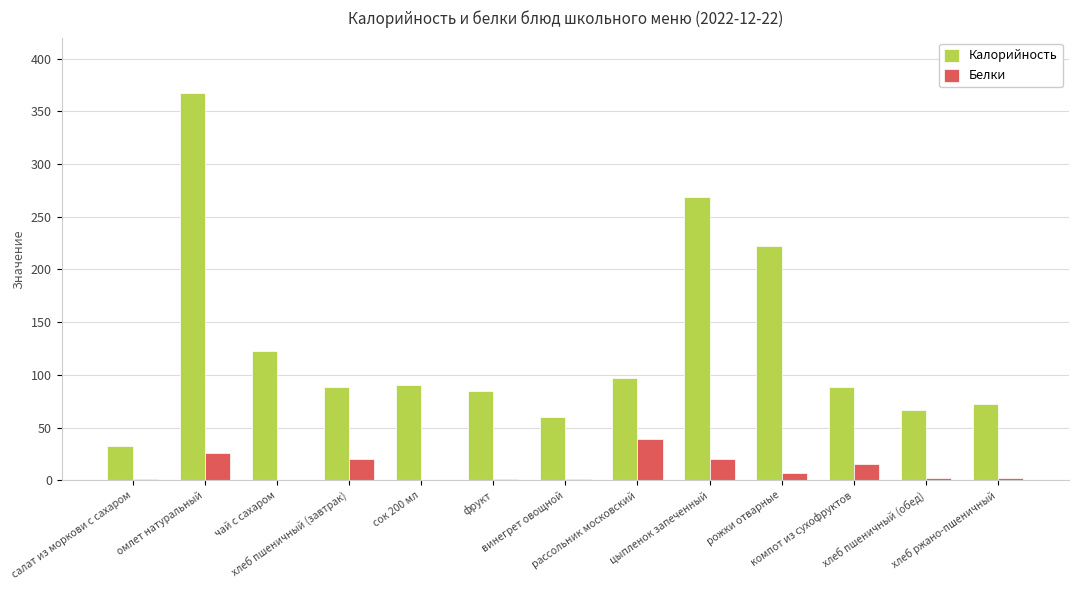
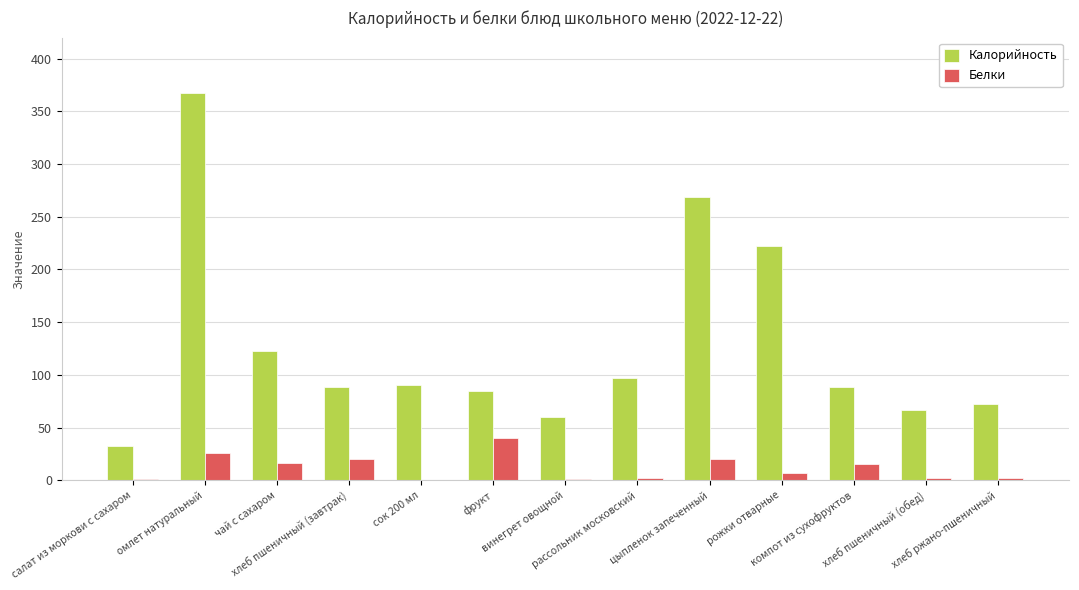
Белки, чай с сахаром: 0 -> 16
Белки, фрукт: 1 -> 40
Белки, рассольник московский: 39 -> 2
